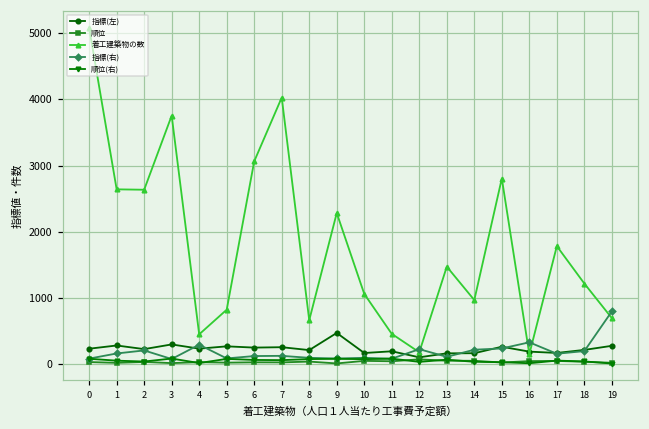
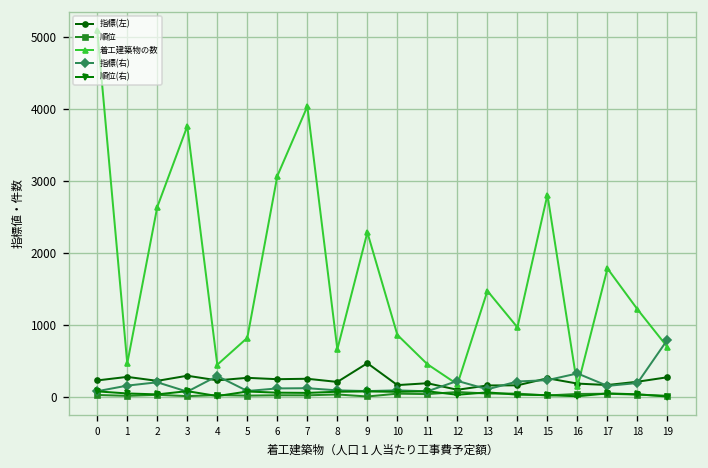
着工建築物の数, 1: 2600 -> 500
着工建築物の数, 10: 1100 -> 900
